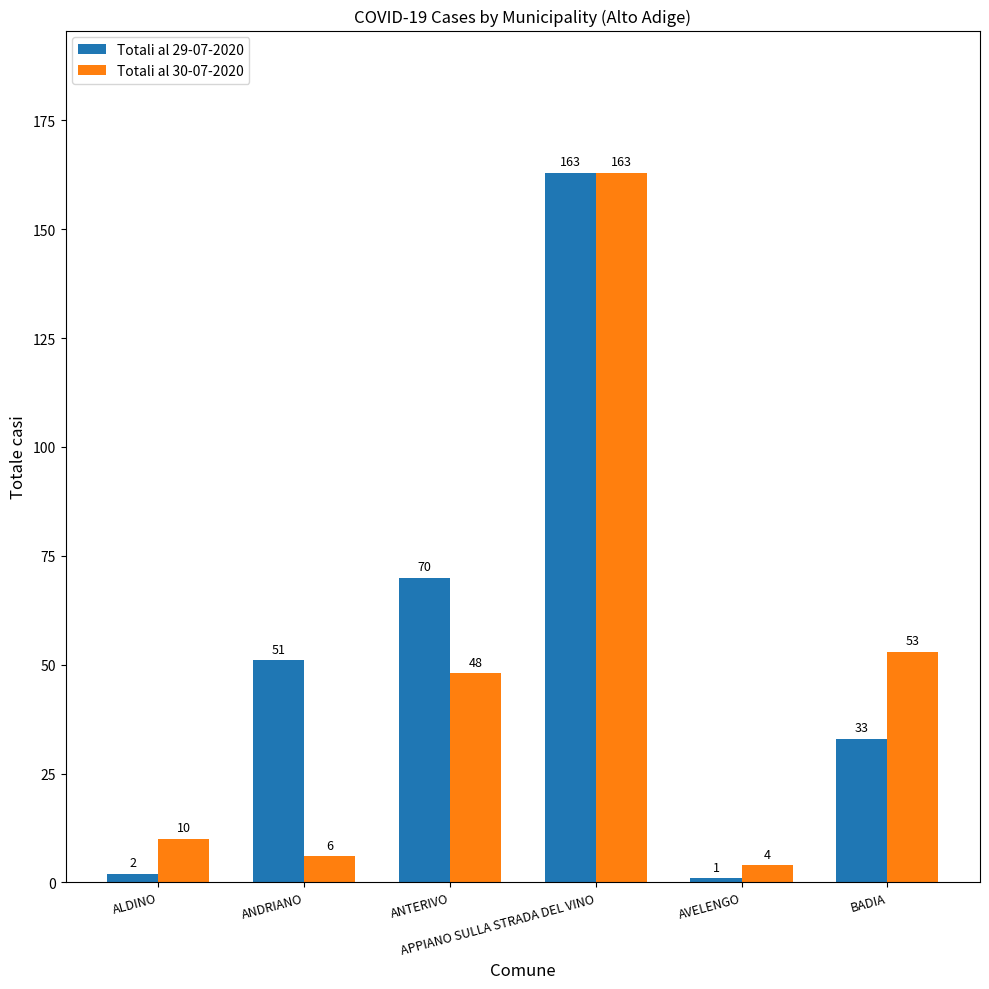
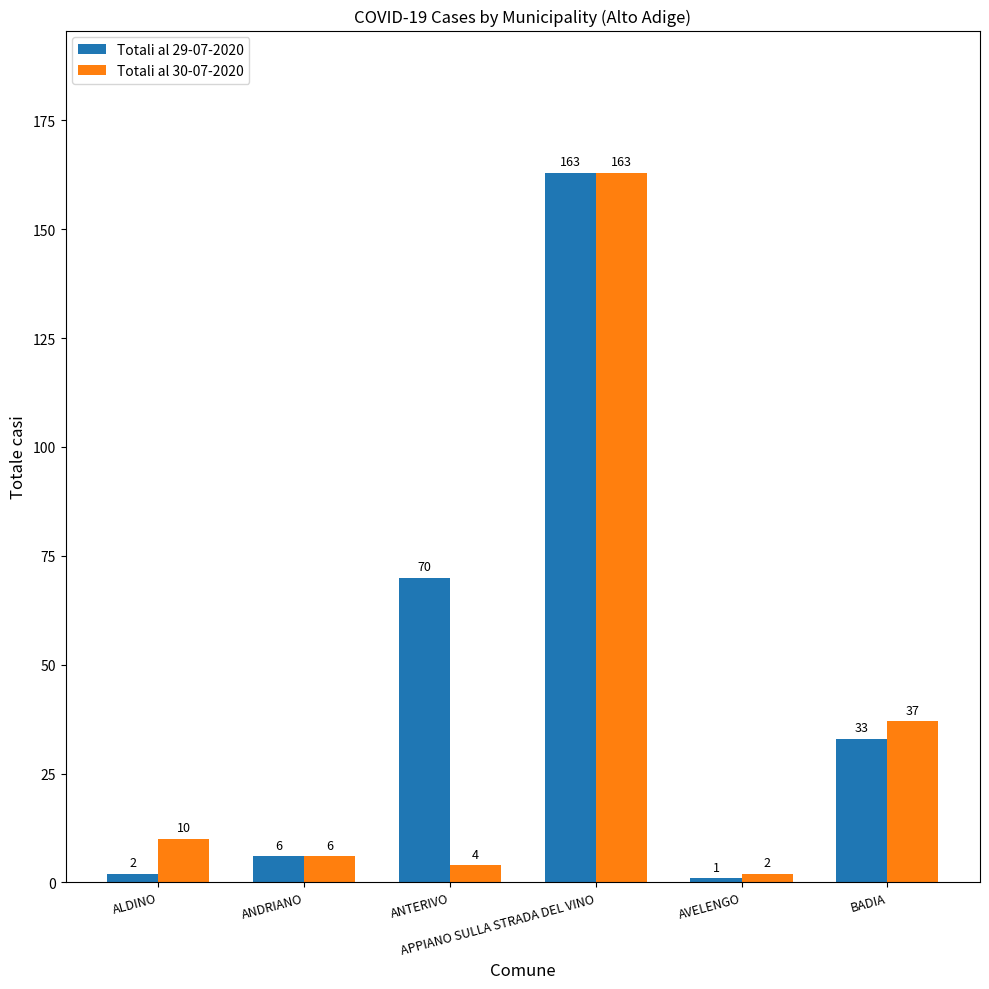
Totali al 29-07-2020, ANDRIANO: 51 -> 6
Totali al 30-07-2020, ANTERIVO: 48 -> 4
Totali al 30-07-2020, AVELENGO: 4 -> 2
Totali al 30-07-2020, BADIA: 53 -> 37
